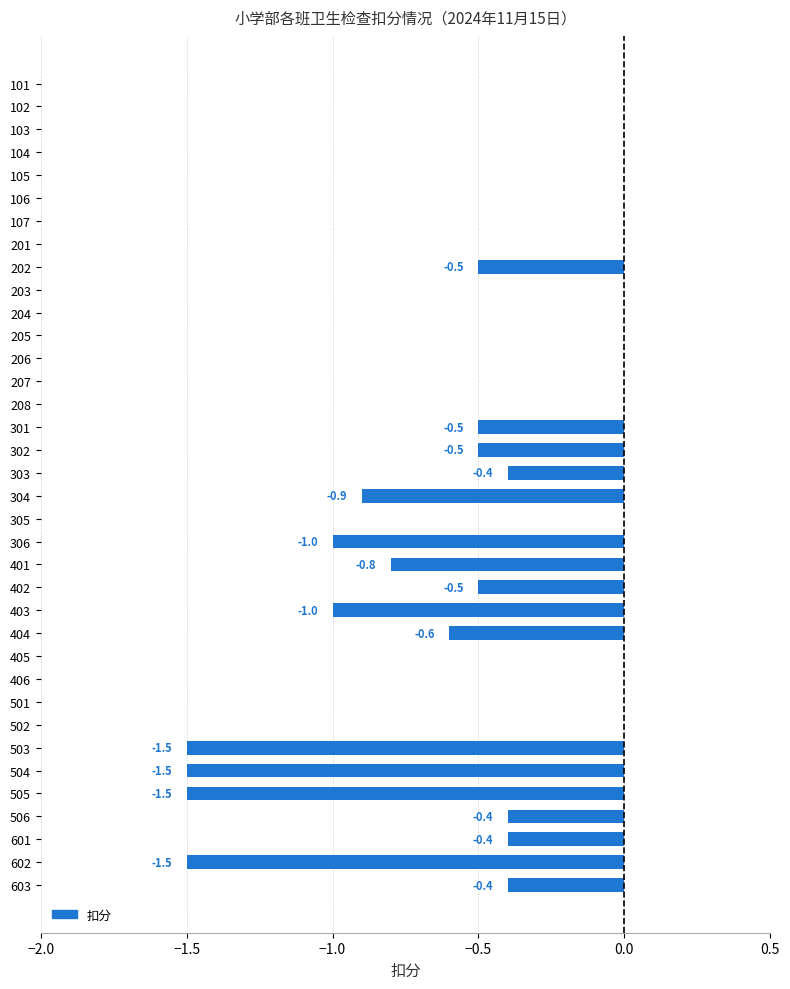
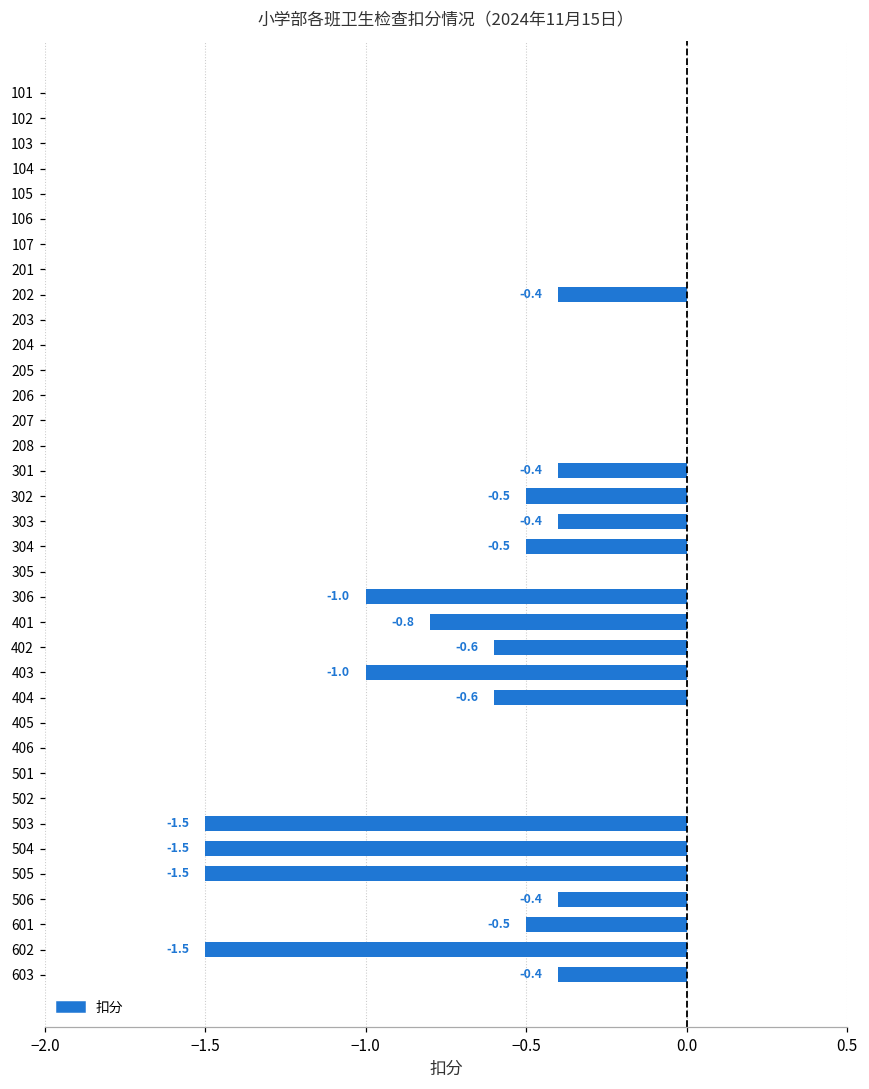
202: -0.5 -> -0.4
301: -0.5 -> -0.4
304: -0.9 -> -0.5
402: -0.5 -> -0.6
601: -0.4 -> -0.5
